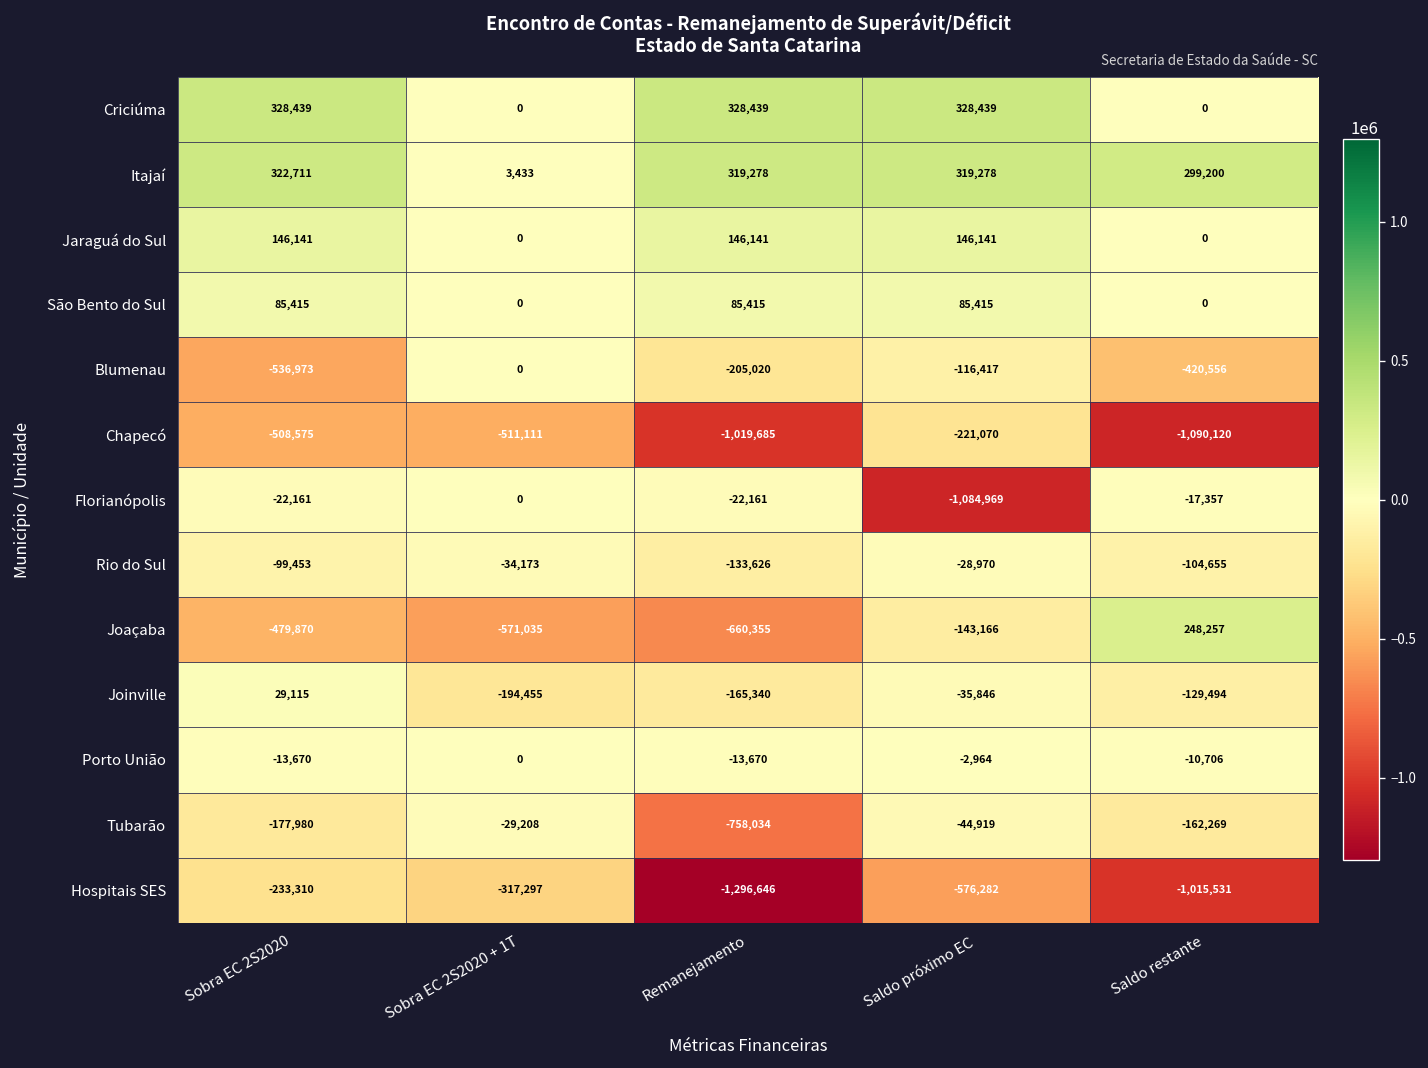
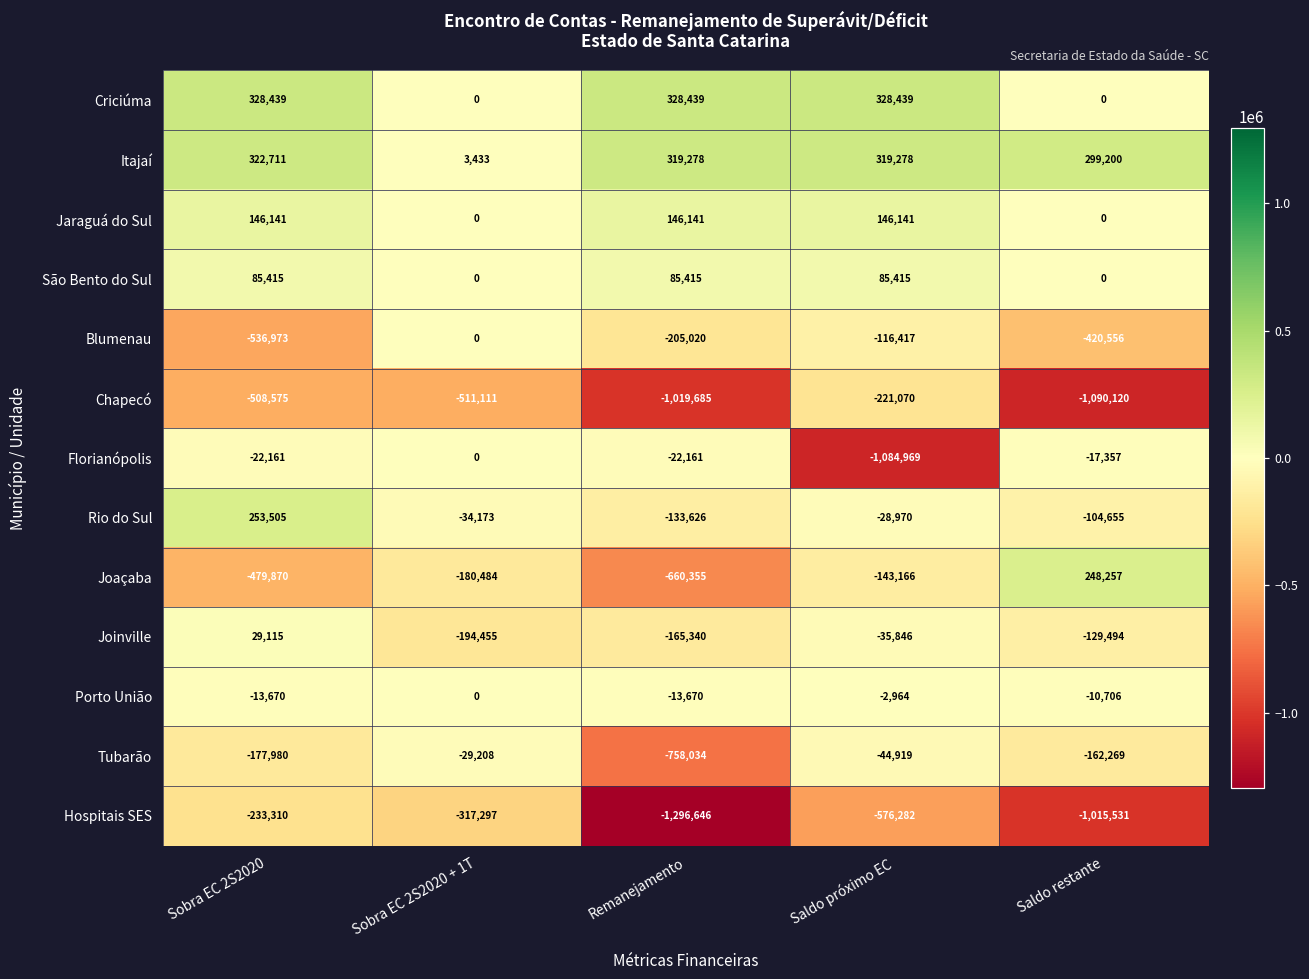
Rio do Sul, Sobra EC 2S2020: -99,453 -> 253,505
Joaçaba, Sobra EC 2S2020 + 1T: -571,035 -> -180,484
